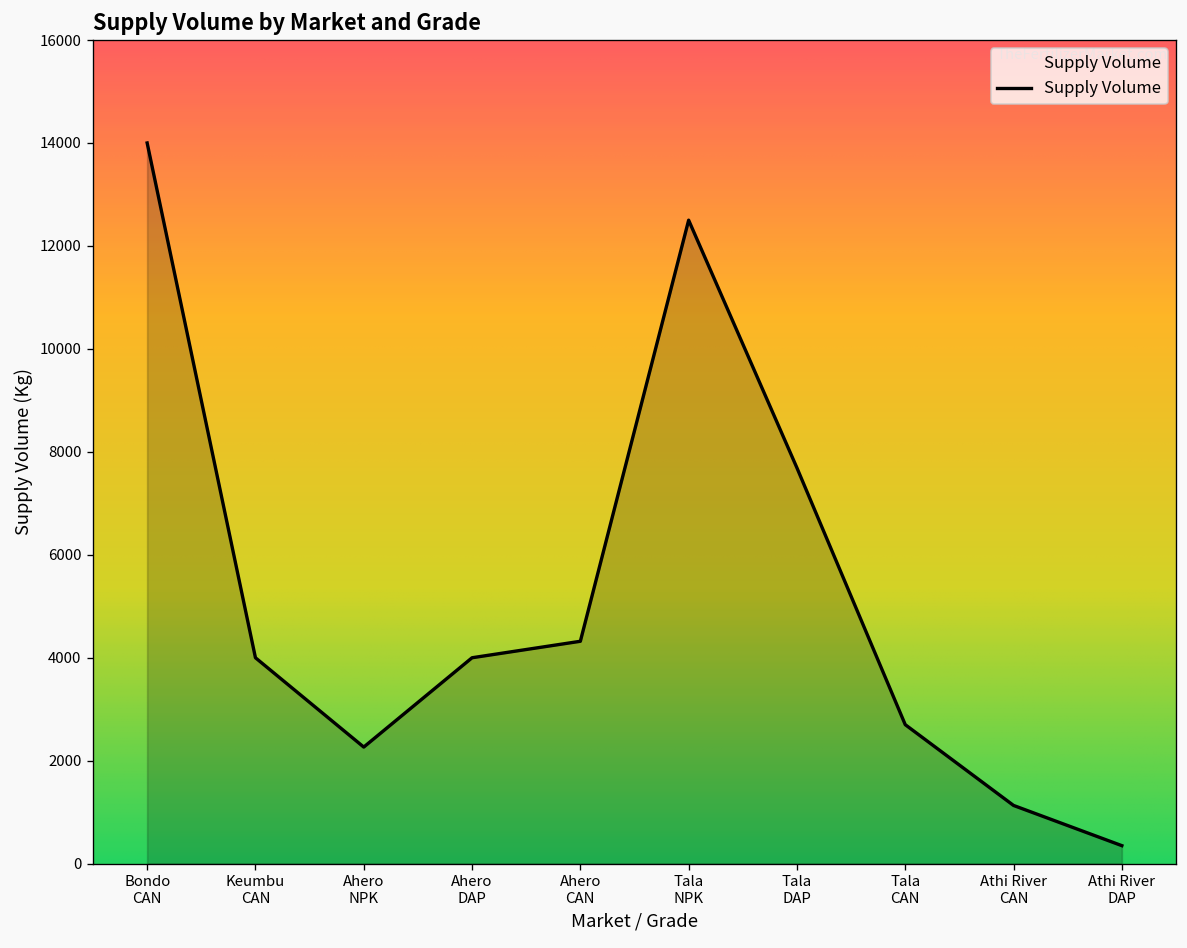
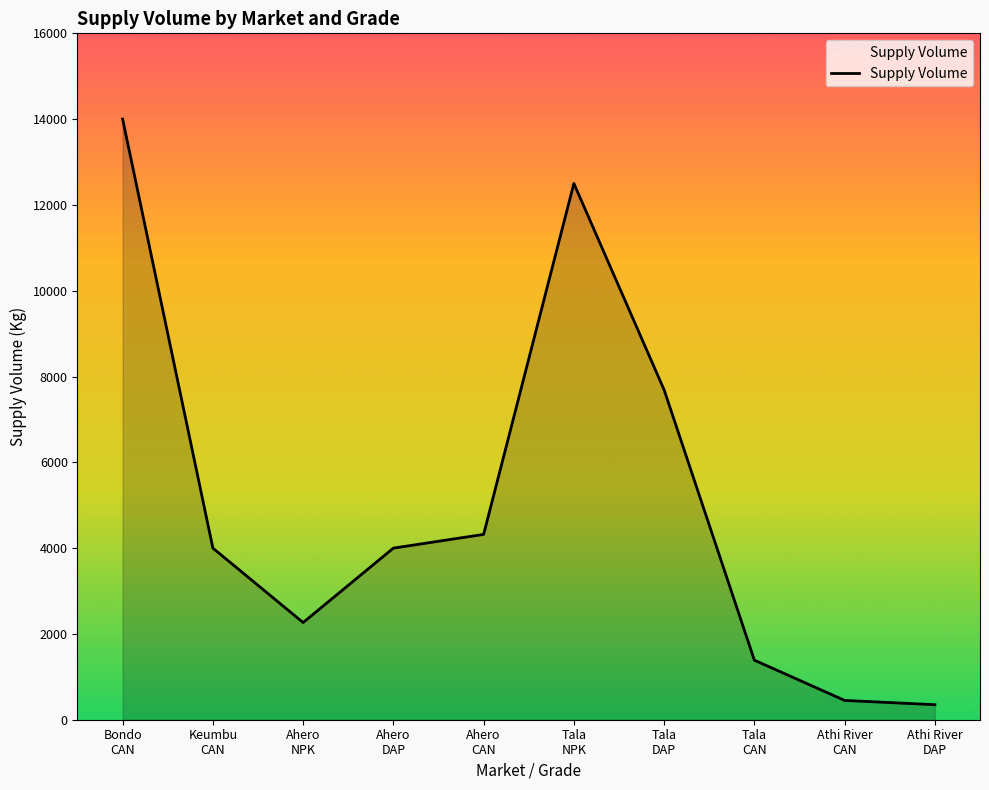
Tala CAN: 2700 -> 1400
Athi River CAN: 1100 -> 500
